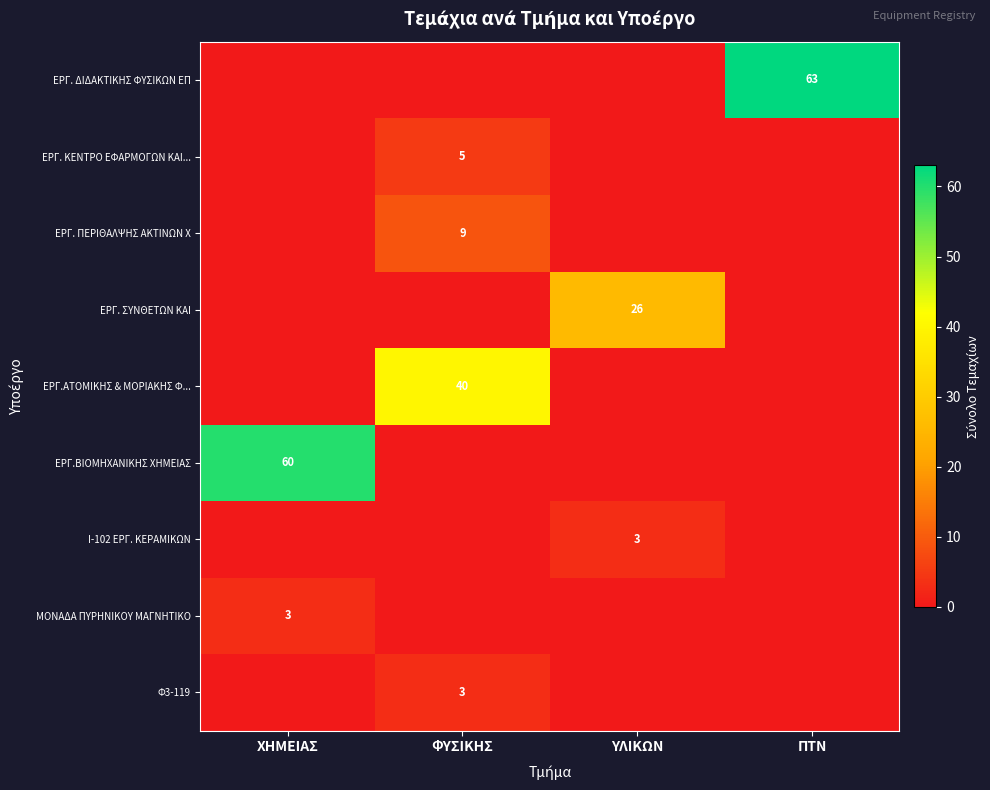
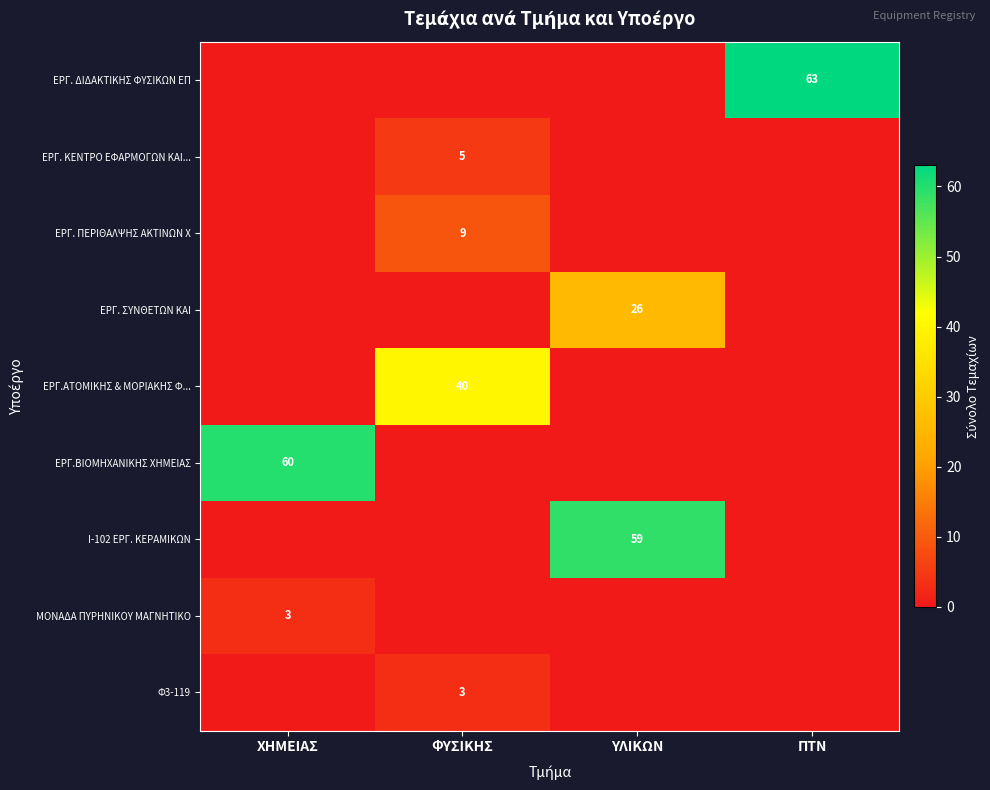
Ι-102 ΕΡΓ. ΚΕΡΑΜΙΚΩΝ, ΥΛΙΚΩΝ: 3 -> 59
